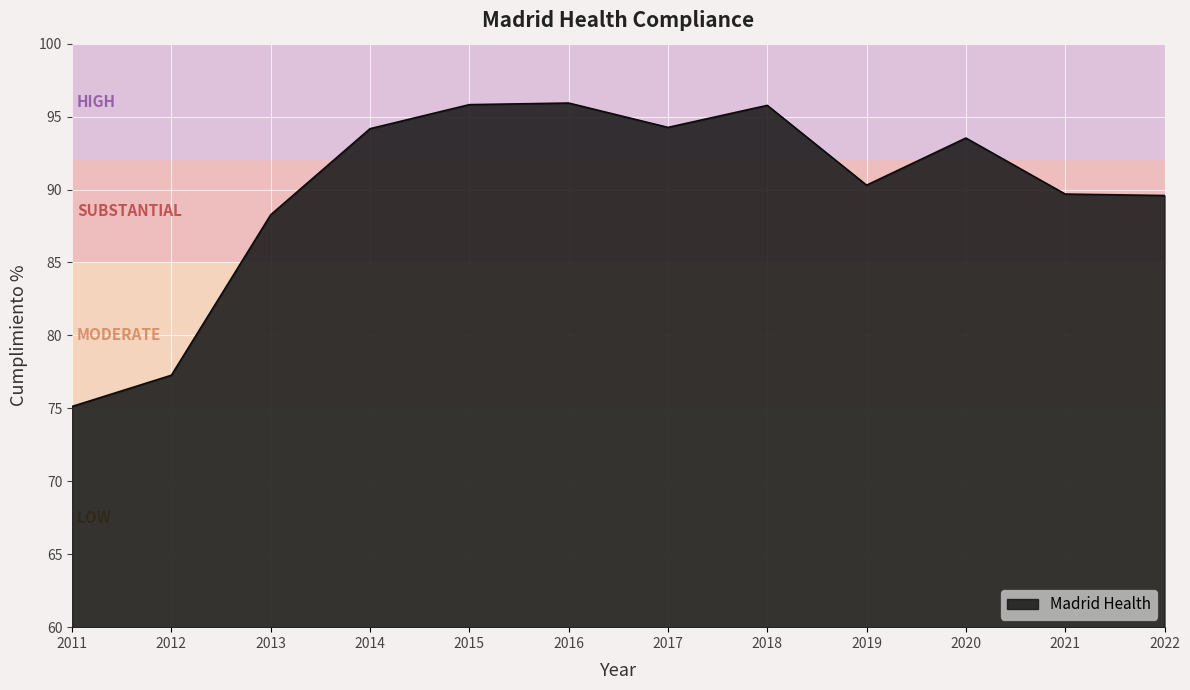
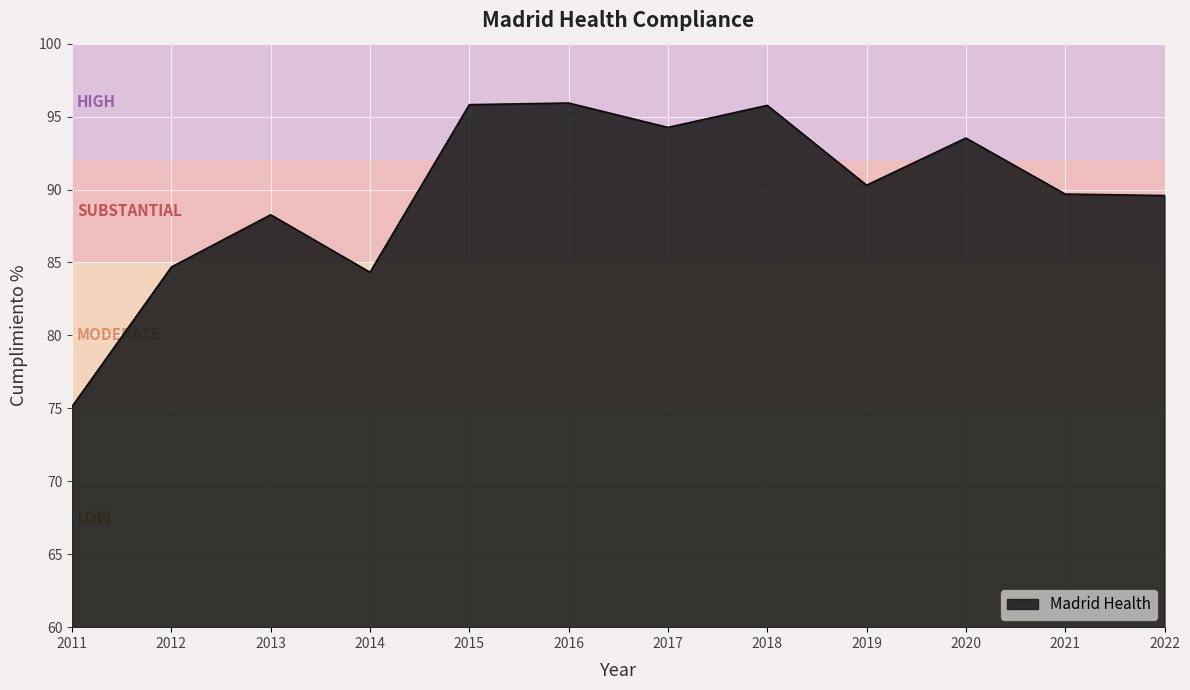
2012: 77.3 -> 84.7
2014: 94.2 -> 84.3
